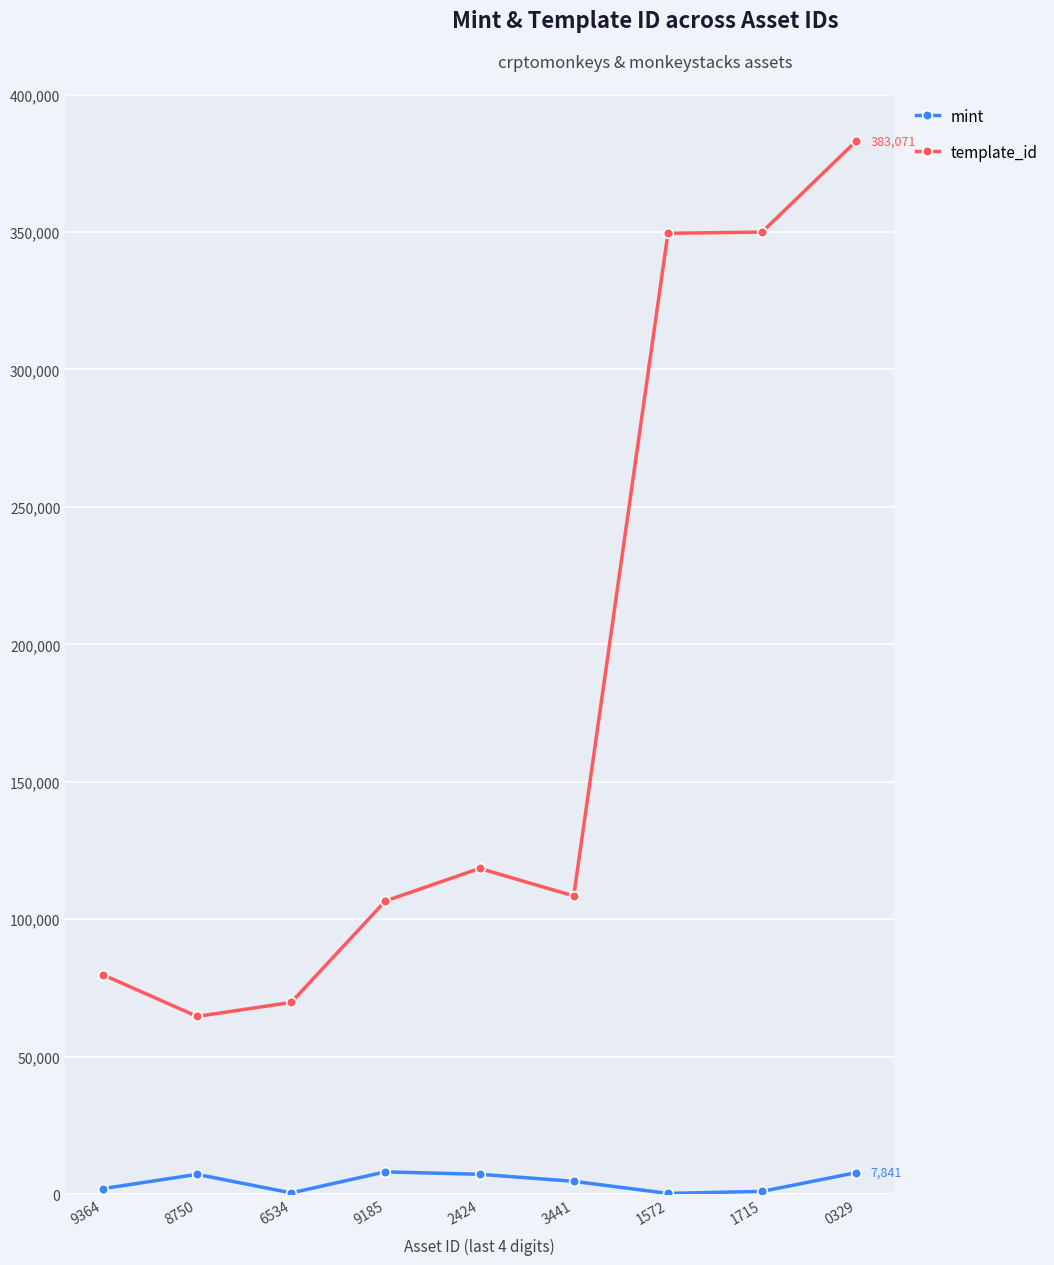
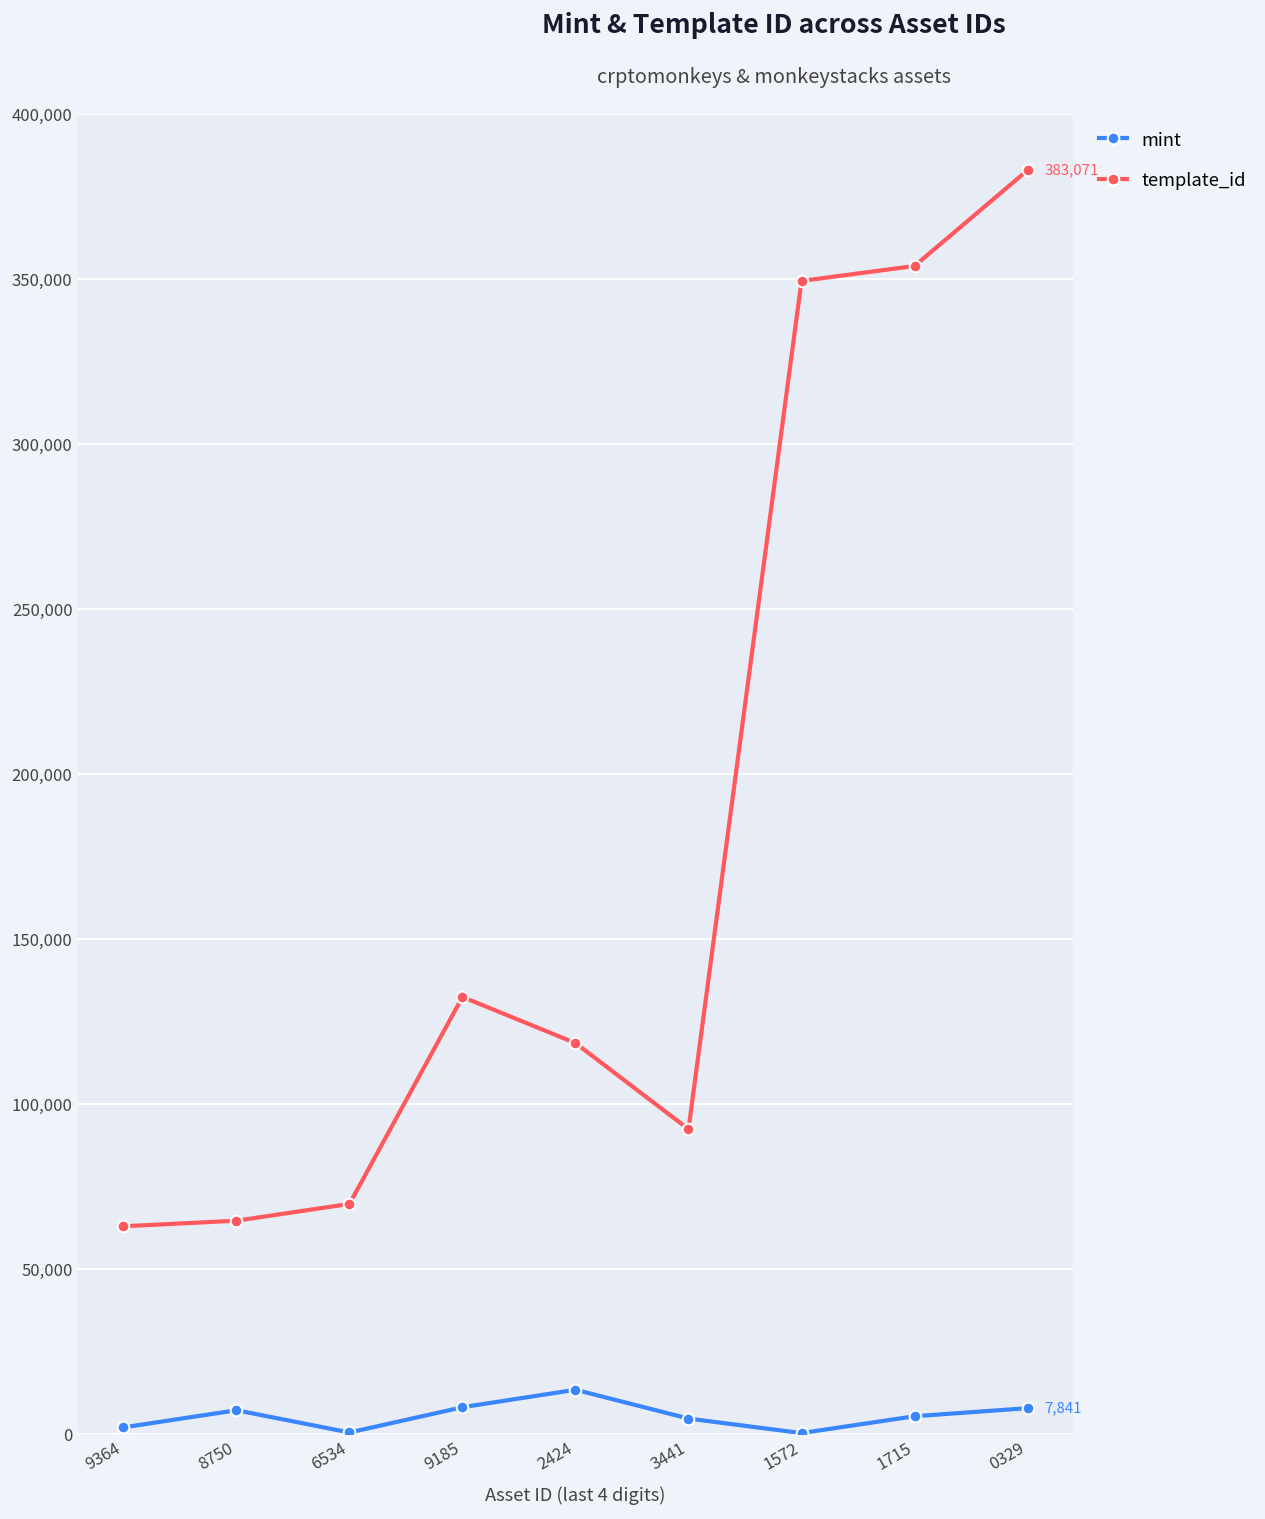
template_id, 9364: 80,000 -> 63,000
template_id, 9185: 107,000 -> 132,000
mint, 2424: 7,000 -> 13,000
template_id, 3441: 108,000 -> 92,000
mint, 1715: 1,000 -> 5,000
template_id, 1715: 350,000 -> 354,000
